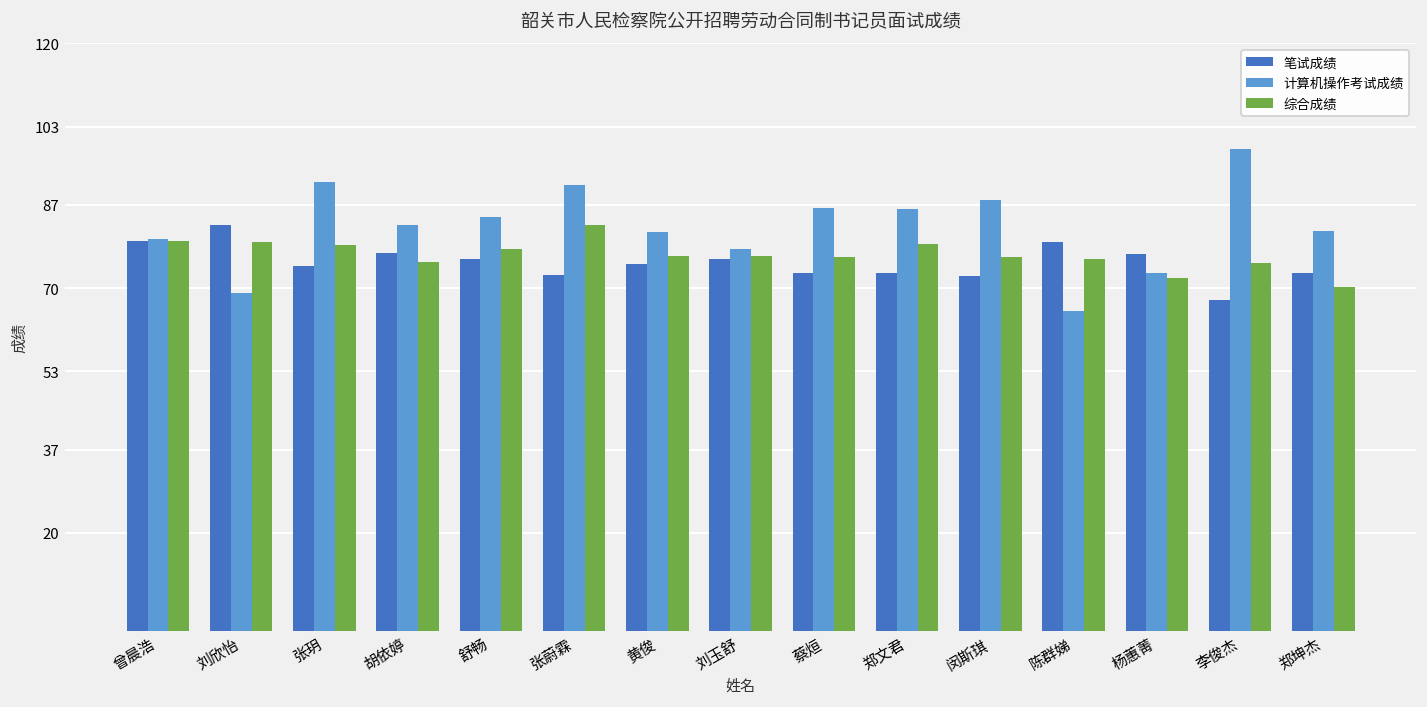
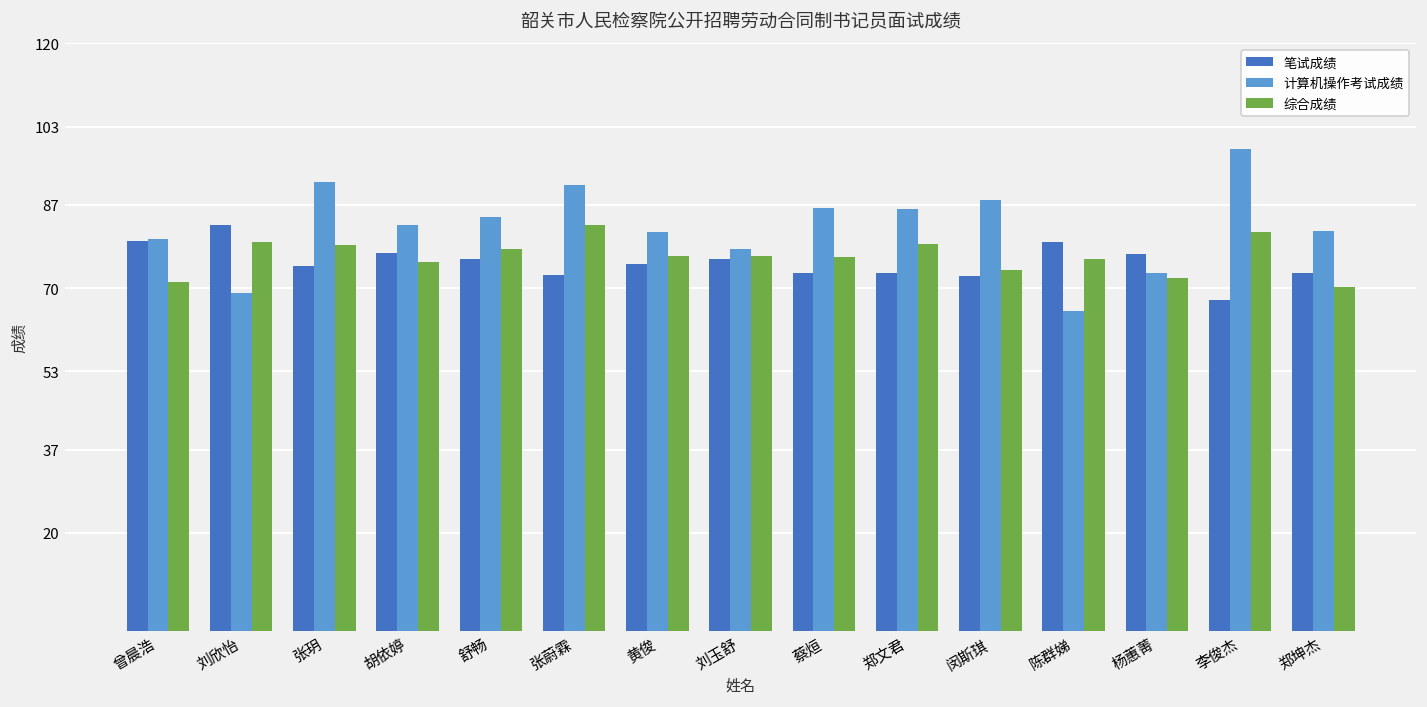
综合成绩, 曾晨浩: 80 -> 71
综合成绩, 闵斯琪: 76 -> 74
综合成绩, 李俊杰: 75 -> 81
